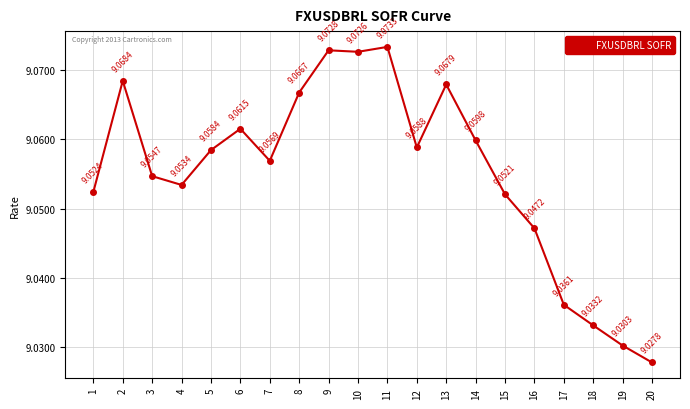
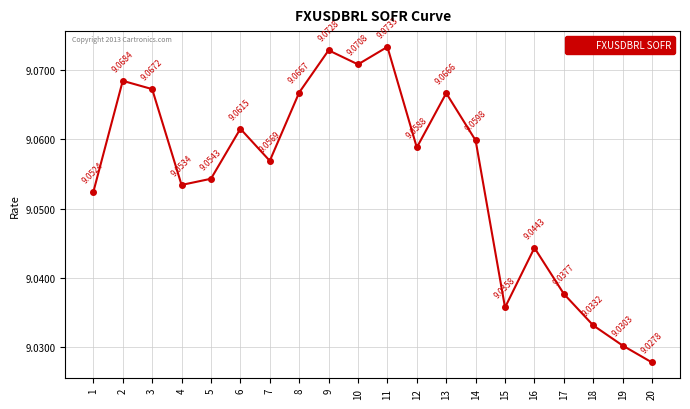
3: 9.0547 -> 9.0672
5: 9.0584 -> 9.0543
10: 9.0726 -> 9.0708
13: 9.0679 -> 9.0666
15: 9.0521 -> 9.0358
16: 9.0472 -> 9.0443
17: 9.0361 -> 9.0377
